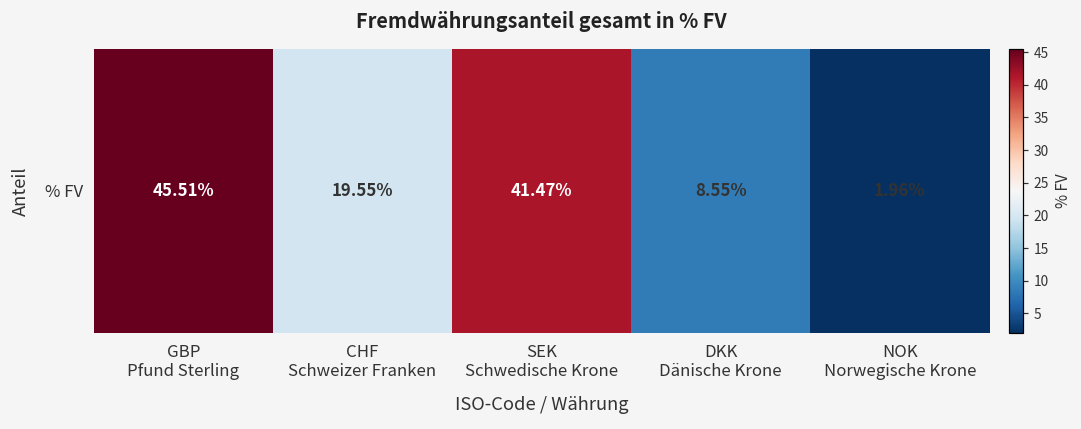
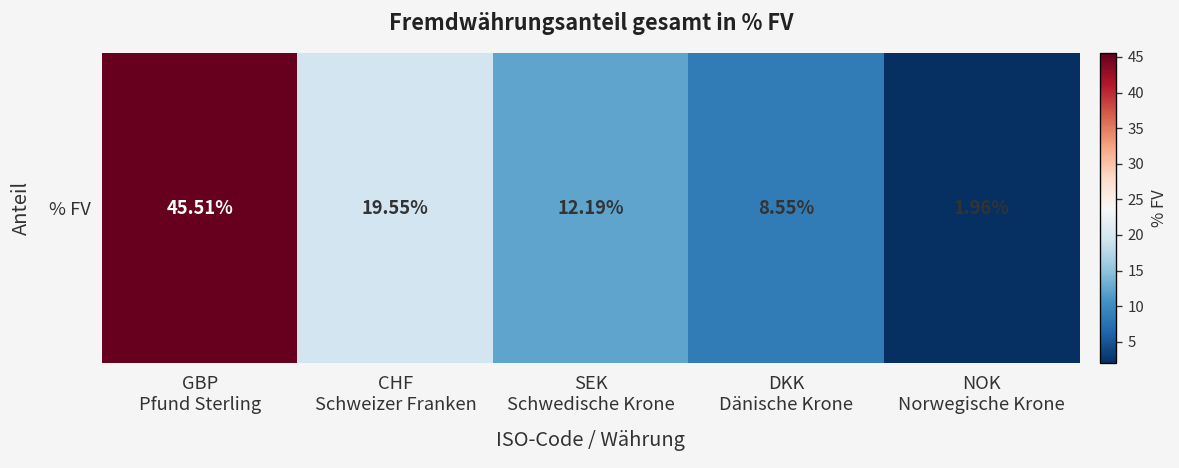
% FV, SEK Schwedische Krone: 41.47% -> 12.19%
